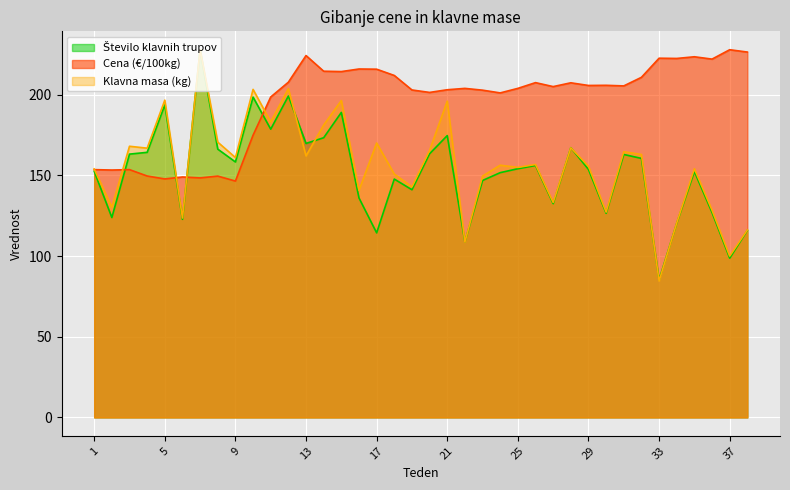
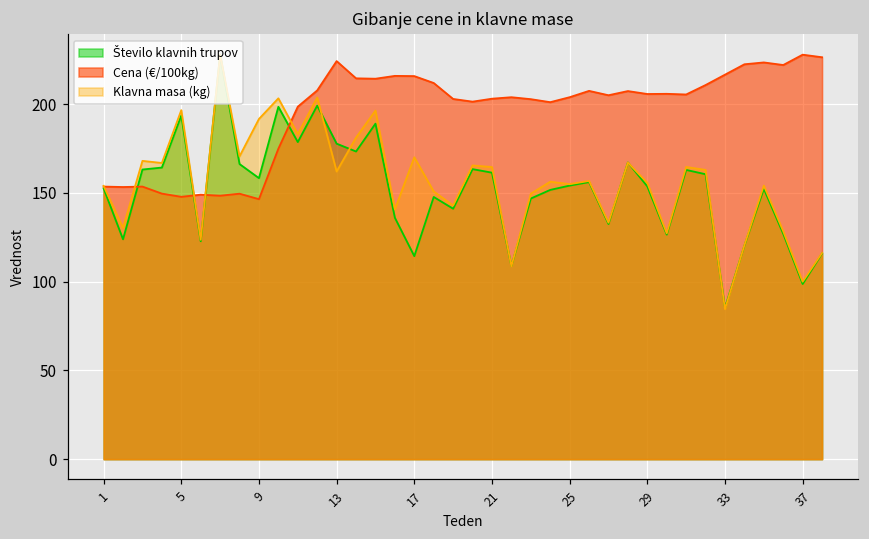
Klavna masa (kg), 9: 161 -> 192
Število klavnih trupov, 13: 170 -> 178
Število klavnih trupov, 21: 175 -> 161
Klavna masa (kg), 21: 196 -> 165
Cena (€/100kg), 33: 223 -> 217
